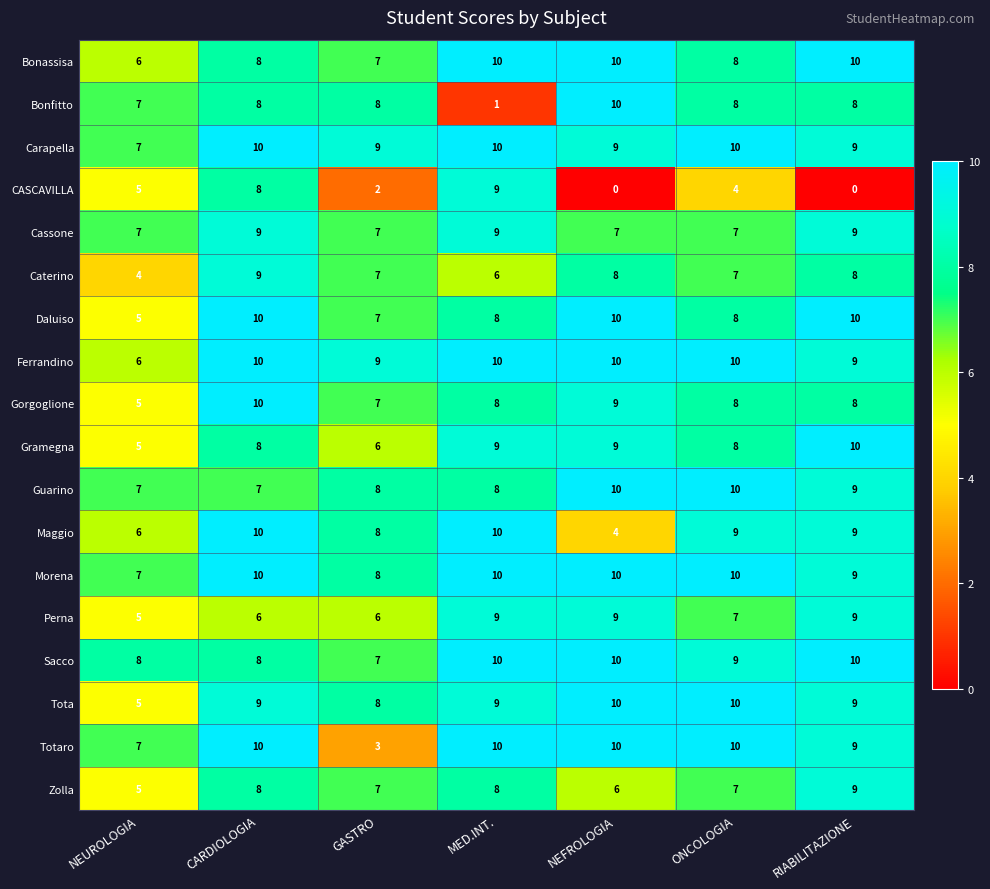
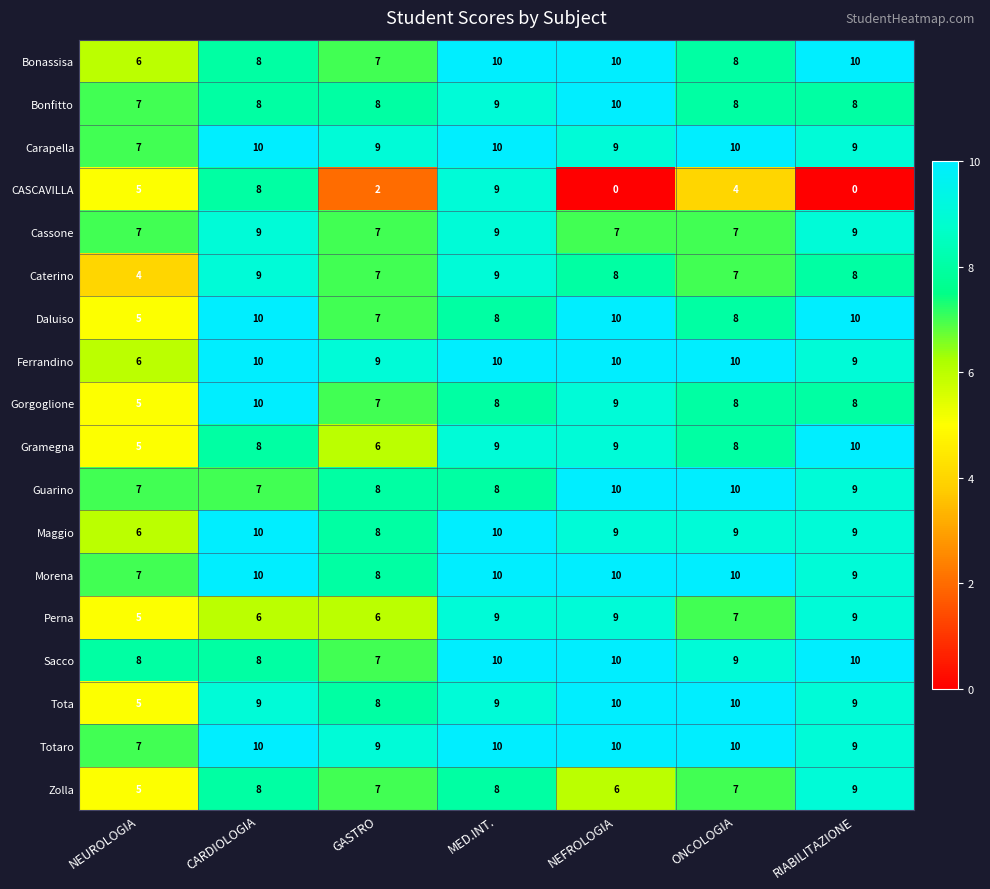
Bonfitto, MED.INT.: 1 -> 9
Caterino, MED.INT.: 6 -> 9
Maggio, NEFROLOGIA: 4 -> 9
Totaro, GASTRO: 3 -> 9
